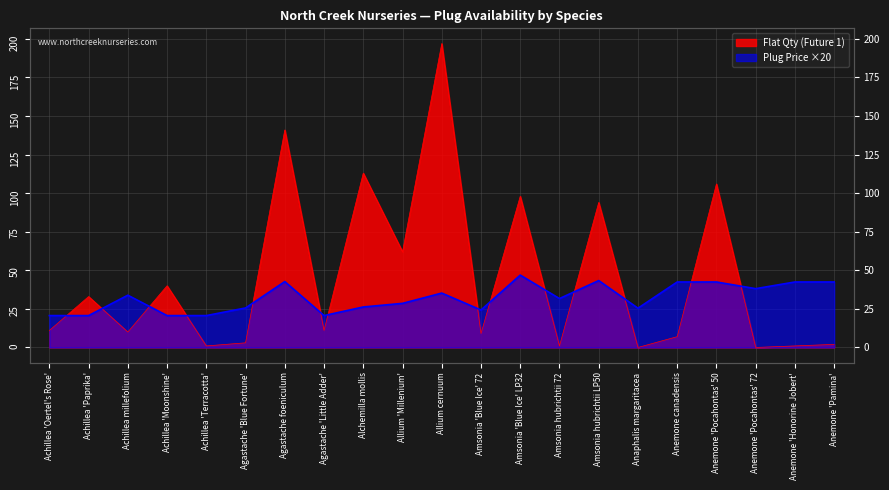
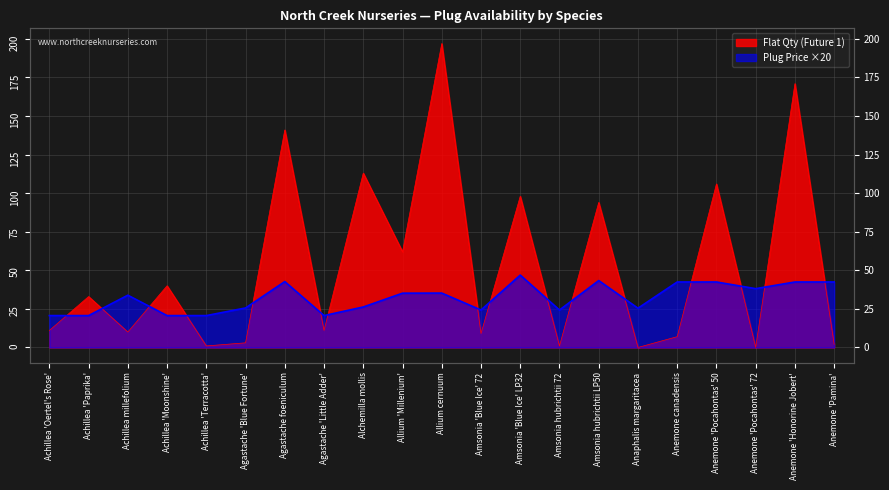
Plug Price ×20, Allium 'Millenium': 29 -> 35
Plug Price ×20, Amsonia hubrichtii 72: 32 -> 24
Flat Qty (Future 1), Anemone 'Honorine Jobert': 1 -> 171
